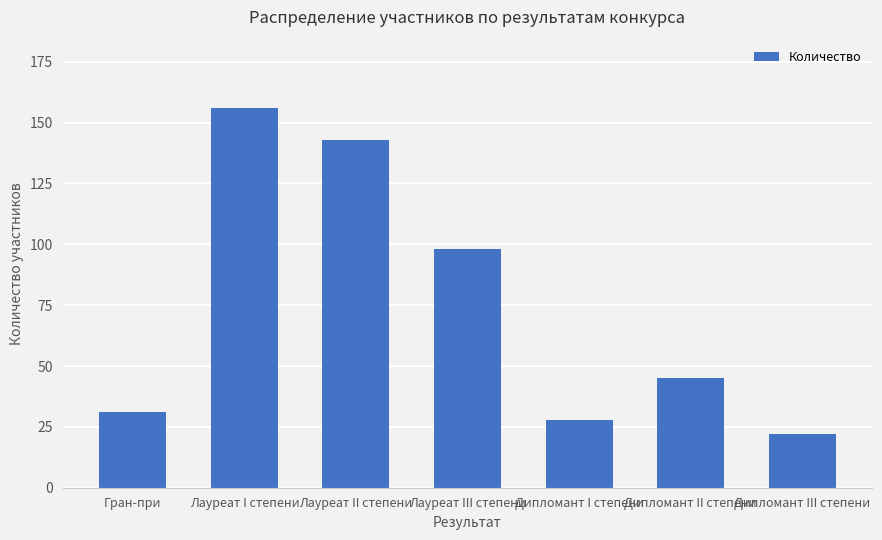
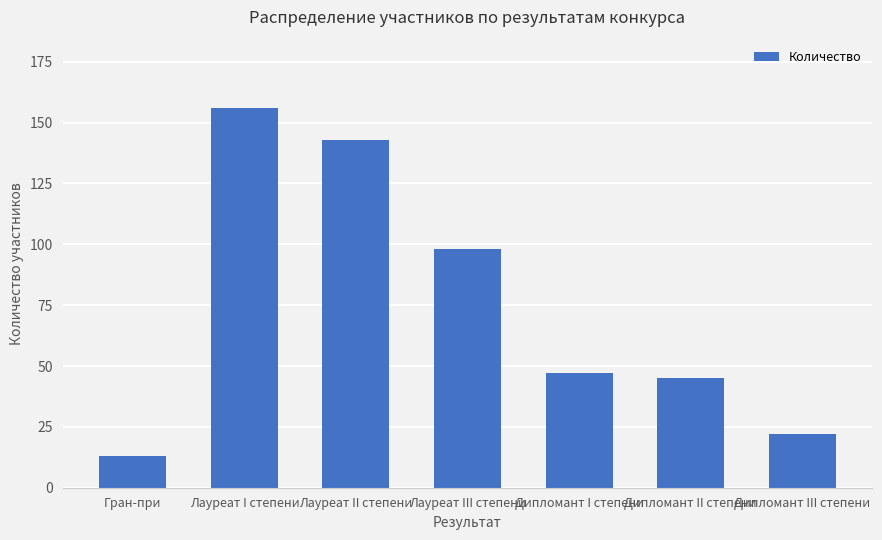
Гран-при: 31 -> 13
Дипломант I степени: 28 -> 47
